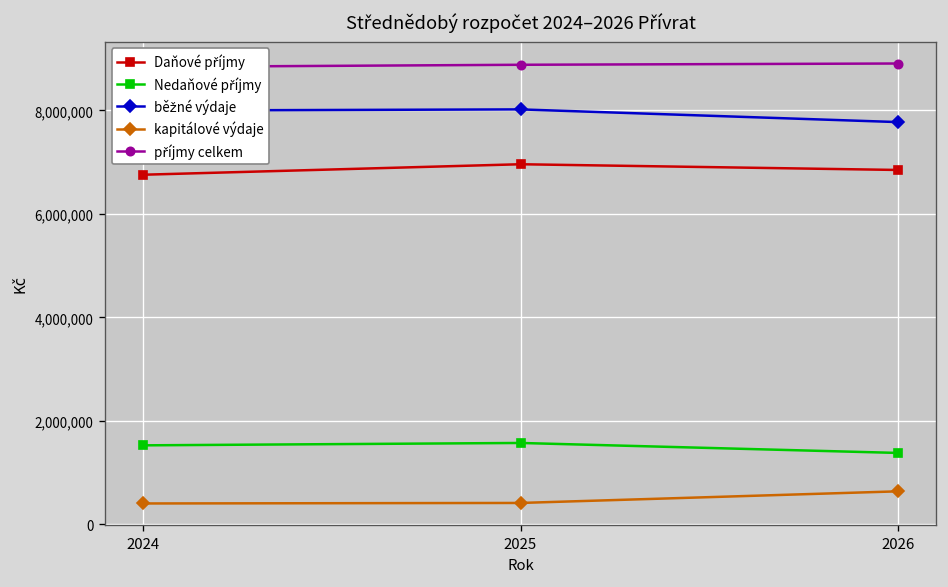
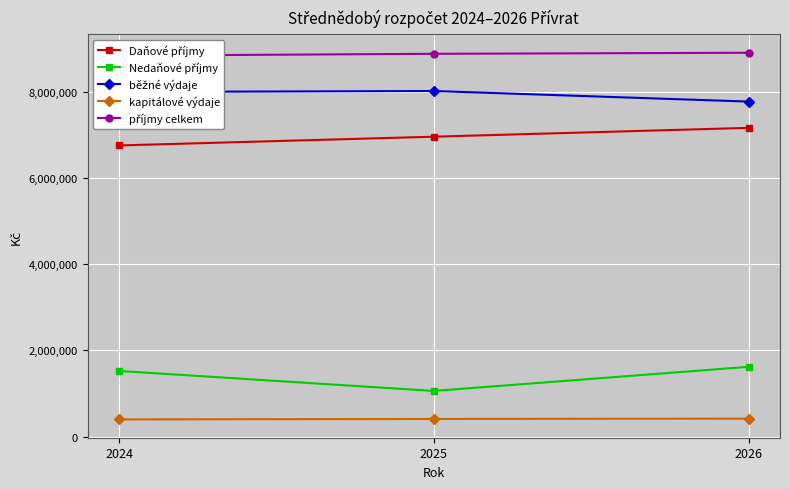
Nedaňové příjmy, 2025: 1,600,000 -> 1,100,000
Daňové příjmy, 2026: 6,800,000 -> 7,200,000
Nedaňové příjmy, 2026: 1,400,000 -> 1,600,000
kapitálové výdaje, 2026: 600,000 -> 400,000
